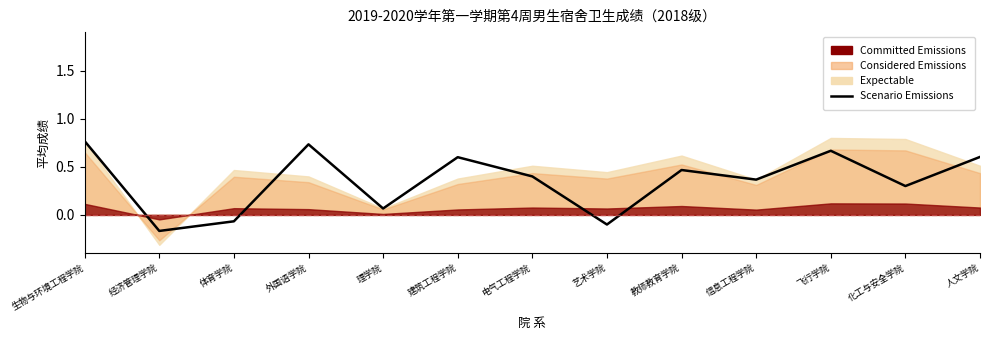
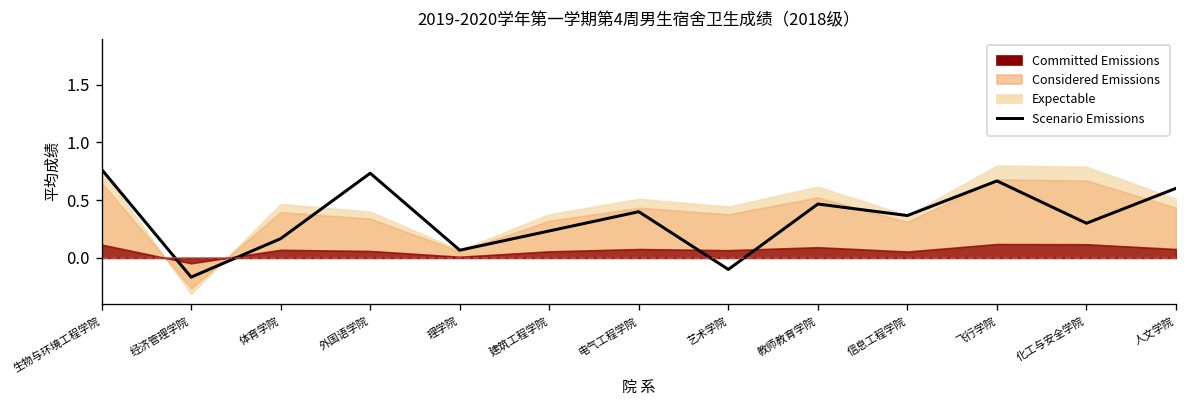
Scenario Emissions, 体育学院: -0.1 -> 0.2
Scenario Emissions, 建筑工程学院: 0.6 -> 0.2
